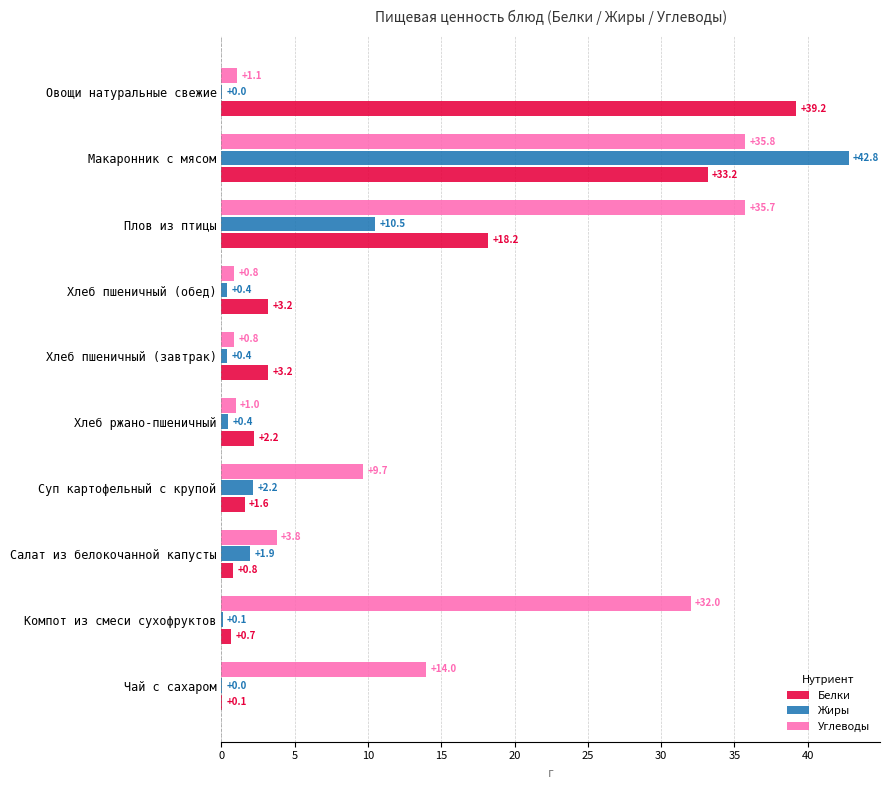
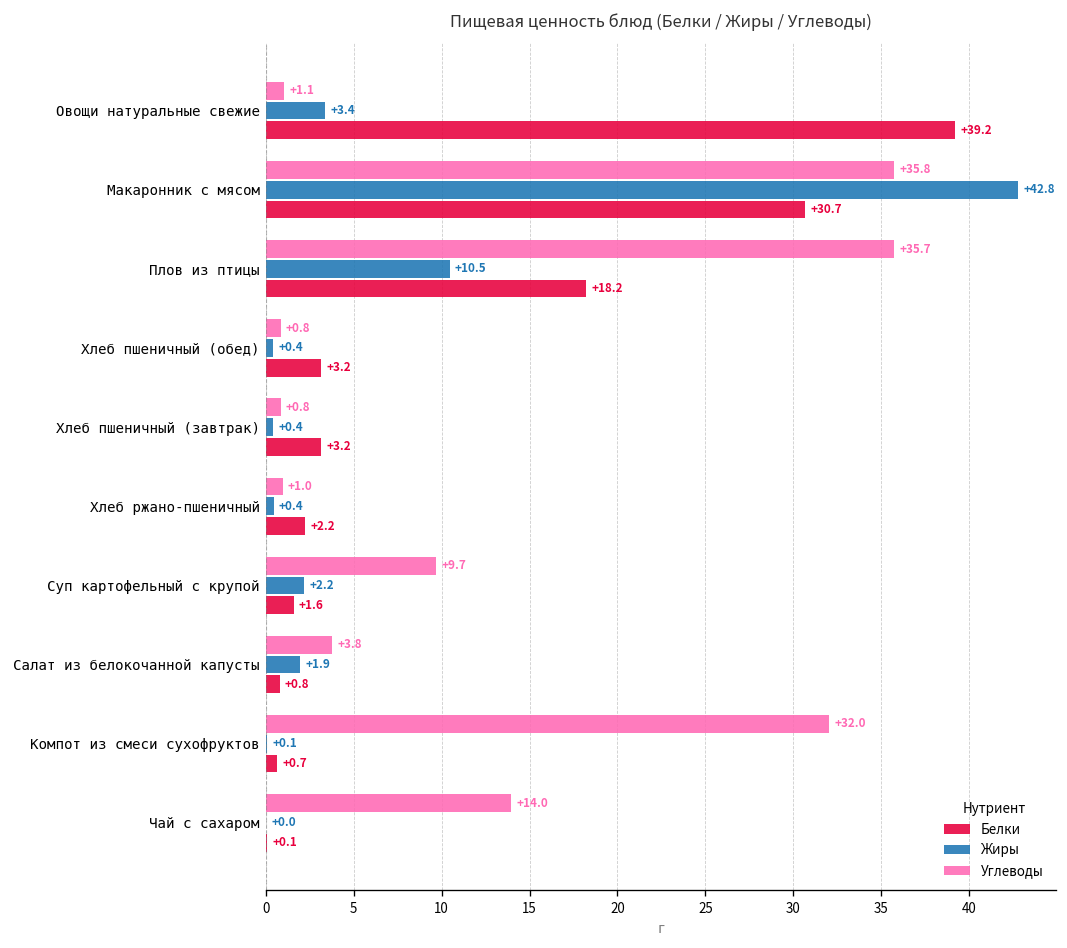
Жиры, Овощи натуральные свежие: +0.0 -> +3.4
Белки, Макаронник с мясом: +33.2 -> +30.7
